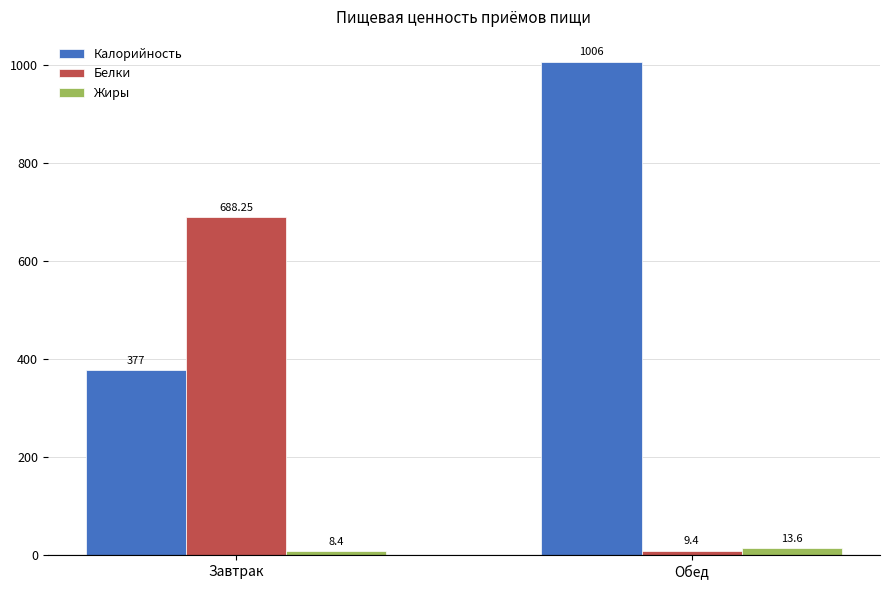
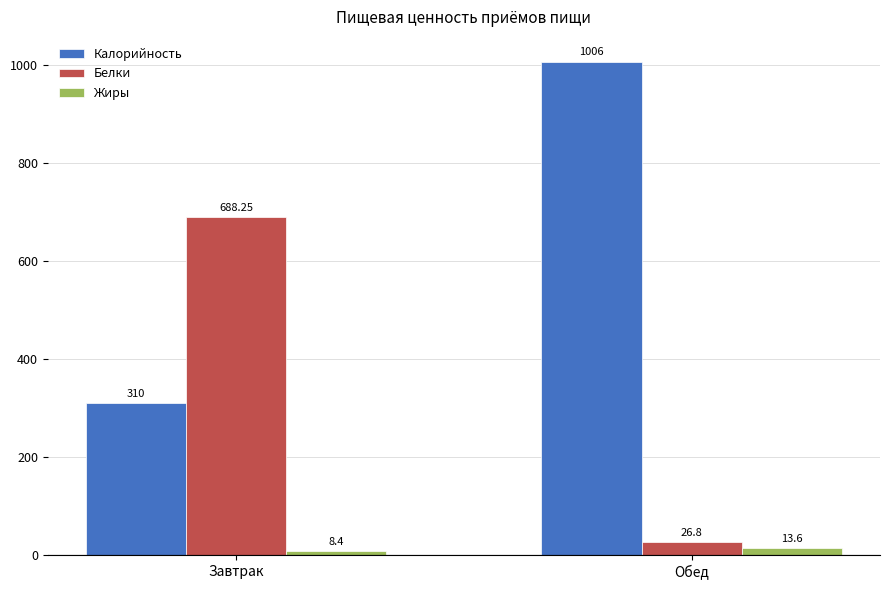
Калорийность, Завтрак: 377 -> 310
Белки, Обед: 9.4 -> 26.8
